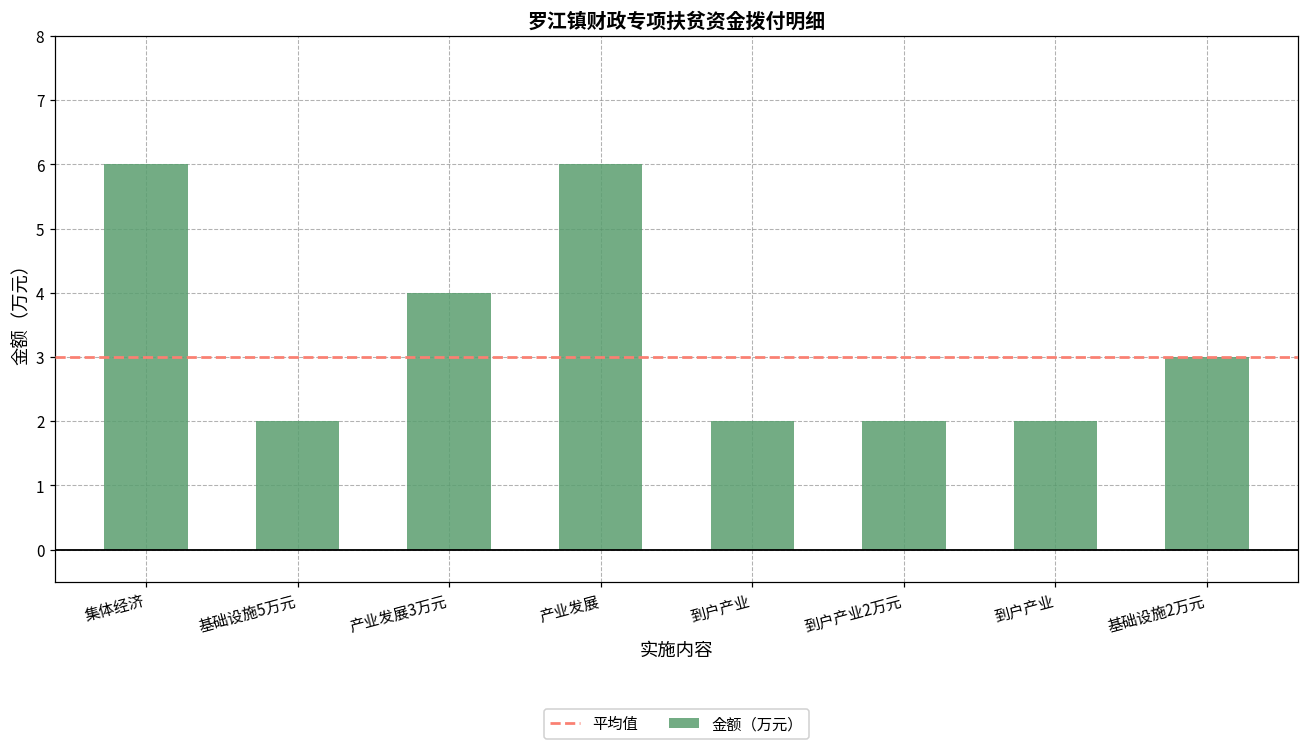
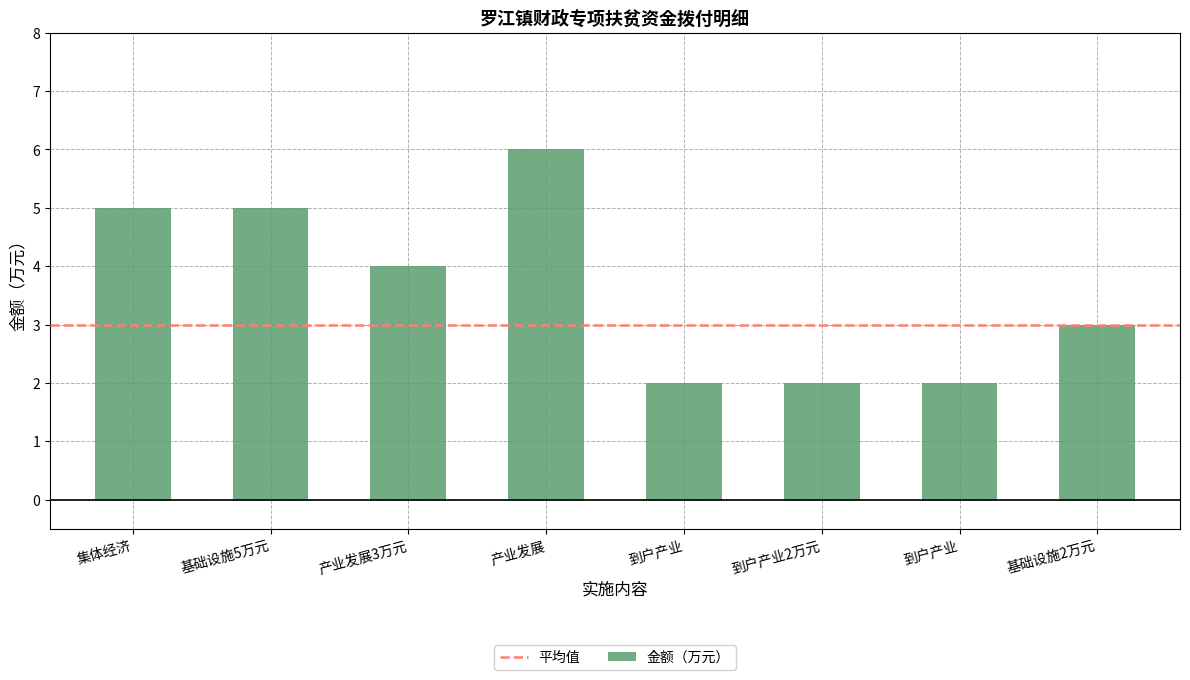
集体经济: 6 -> 5
基础设施5万元: 2 -> 5
